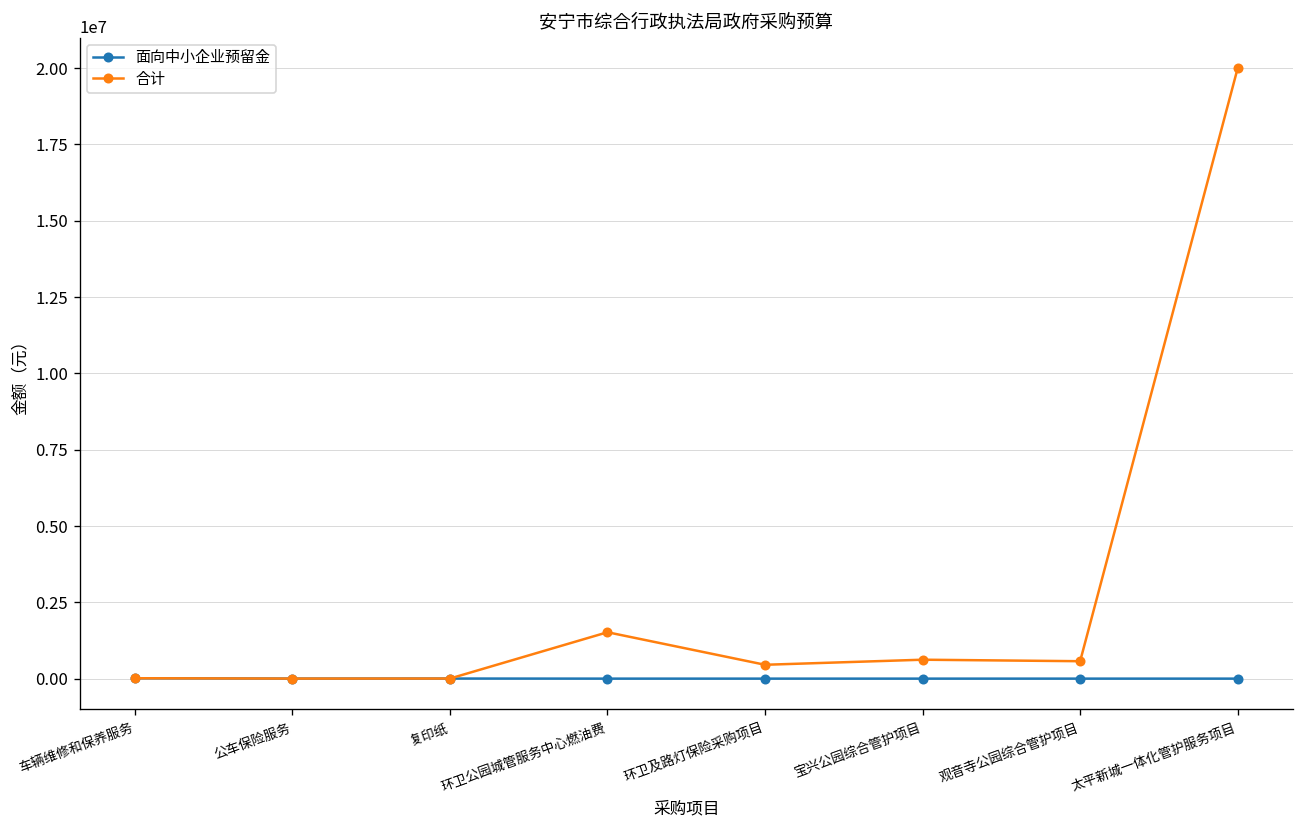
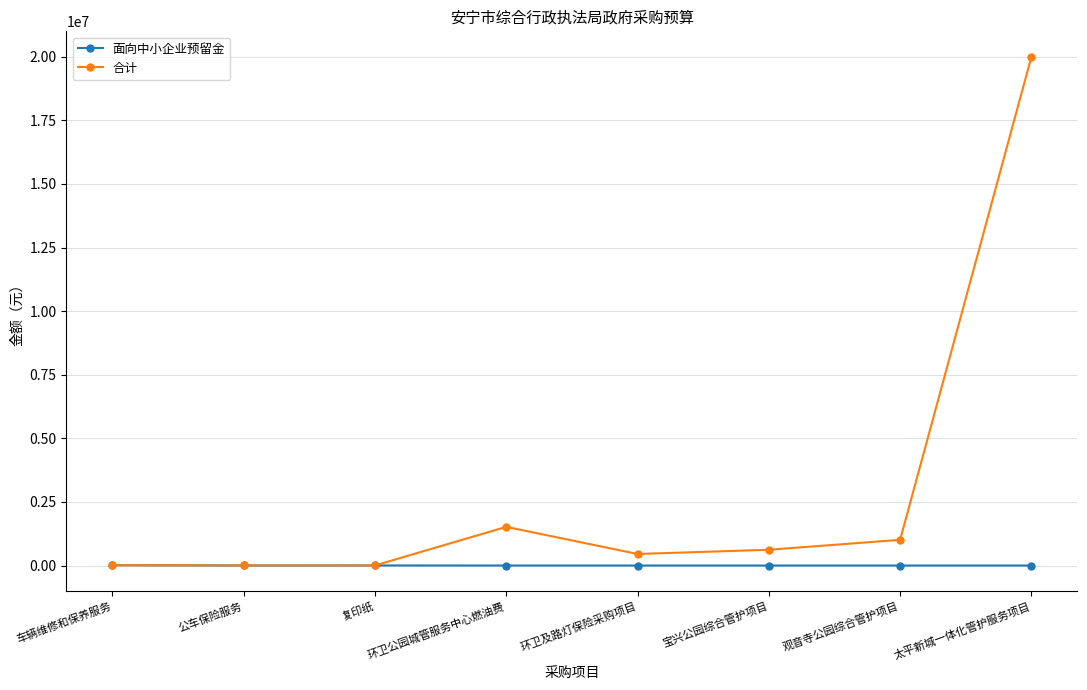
合计, 观音寺公园综合管护项目: 600000 -> 1000000
